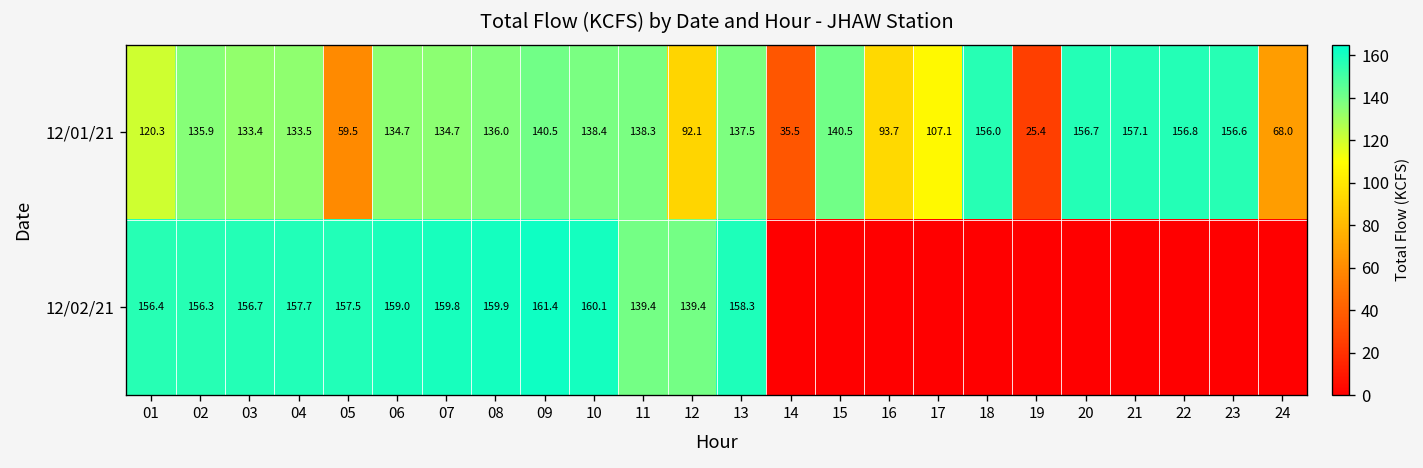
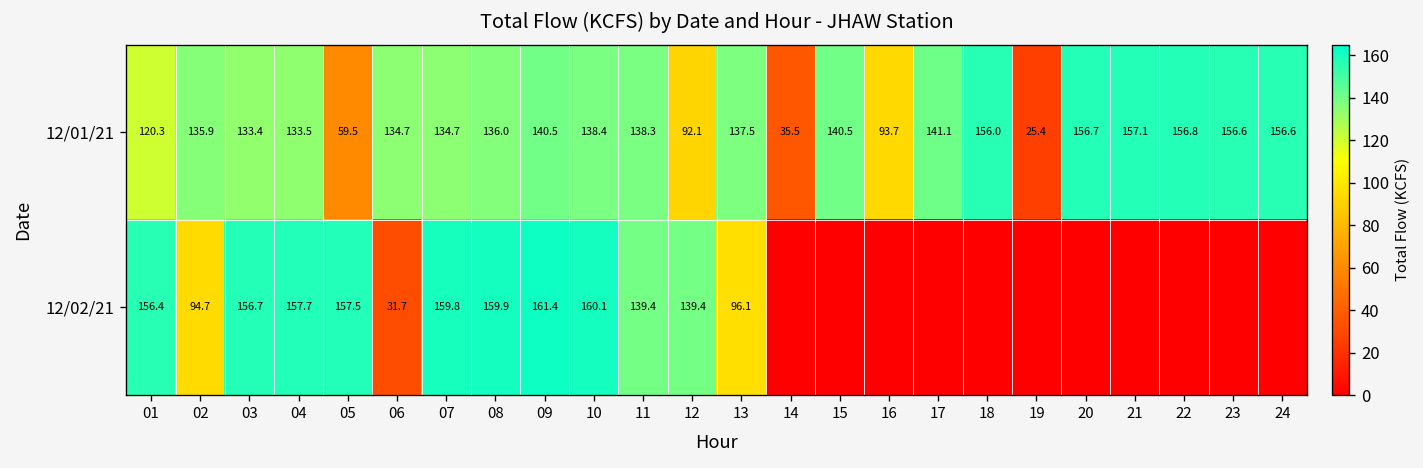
12/01/21, 17: 107.1 -> 141.1
12/01/21, 24: 68.0 -> 156.6
12/02/21, 02: 156.3 -> 94.7
12/02/21, 06: 159.0 -> 31.7
12/02/21, 13: 158.3 -> 96.1
